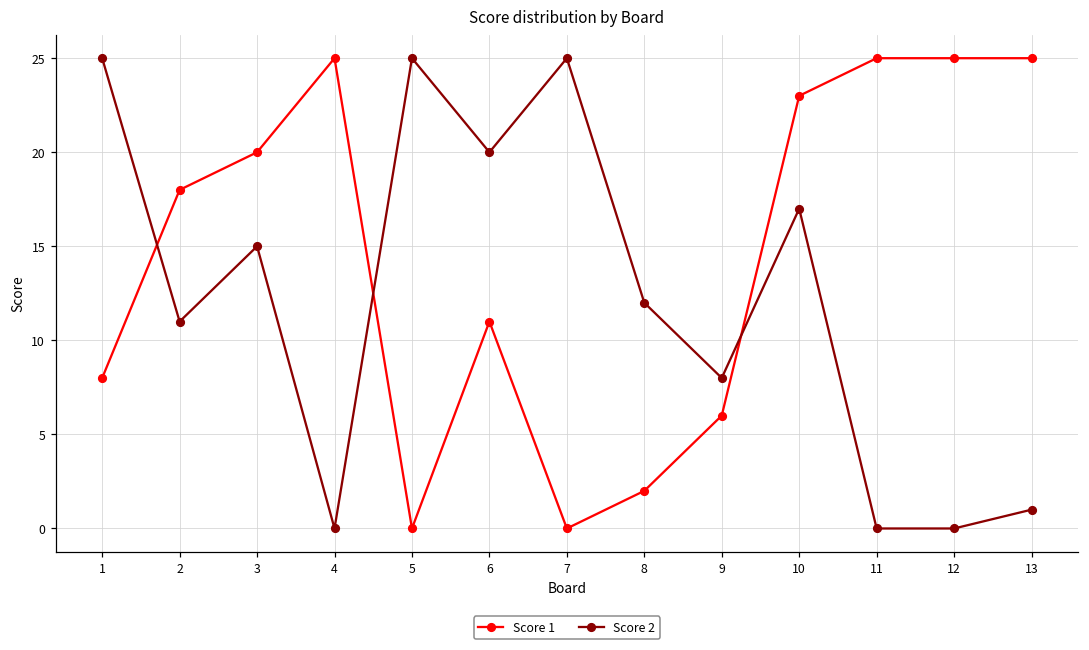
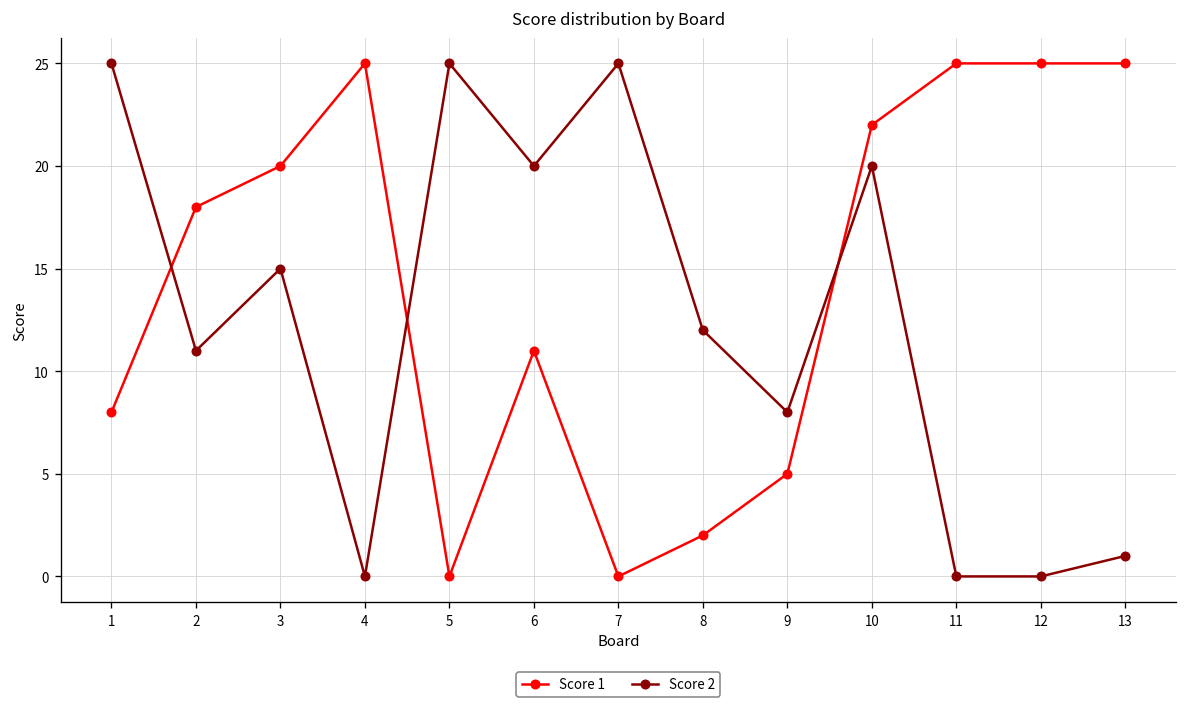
Score 1, 9: 6 -> 5
Score 1, 10: 23 -> 22
Score 2, 10: 17 -> 20
